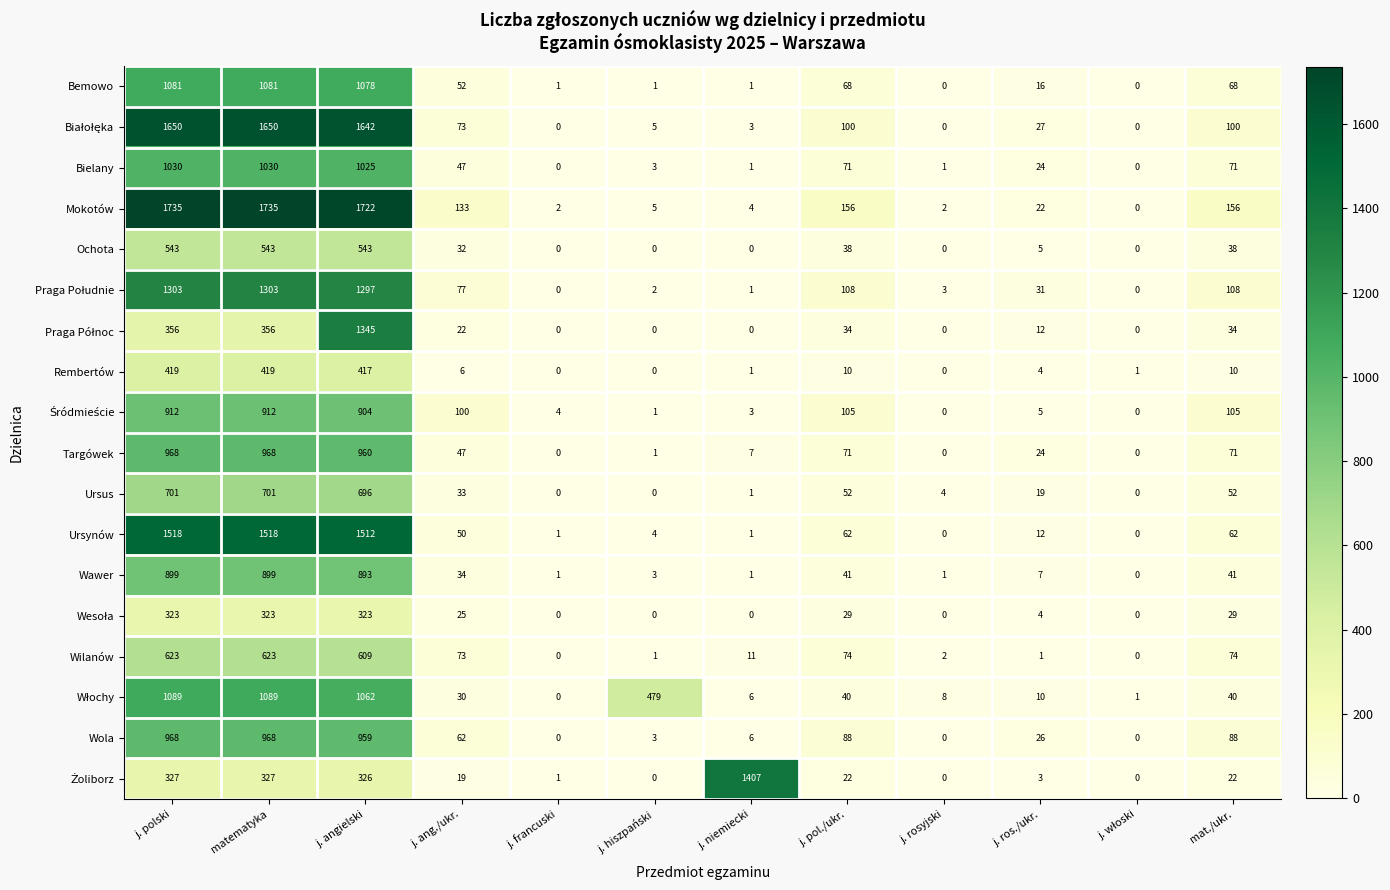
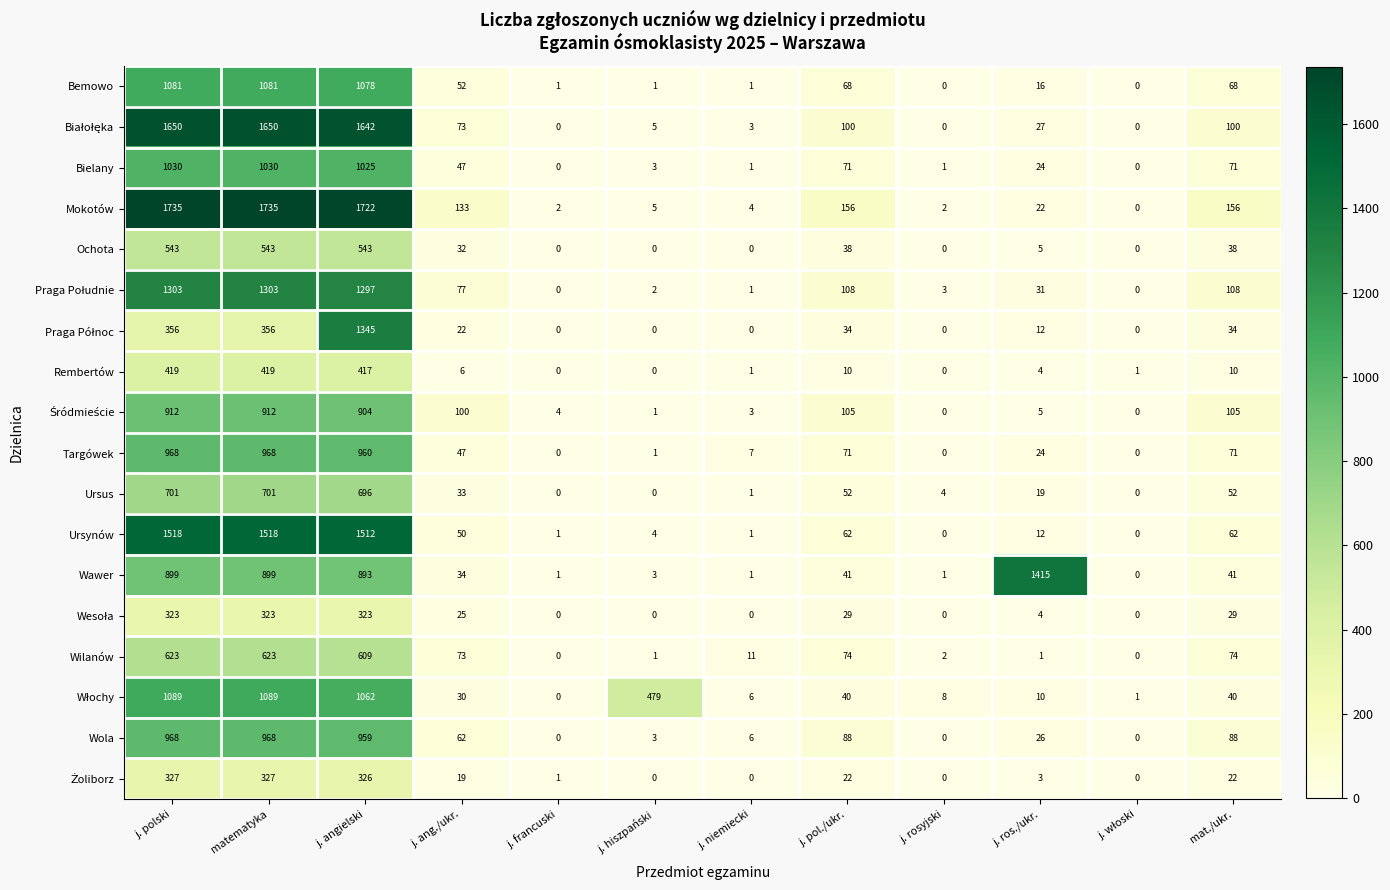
Wawer, j. ros./ukr.: 7 -> 1415
Żoliborz, j. niemiecki: 1407 -> 0
